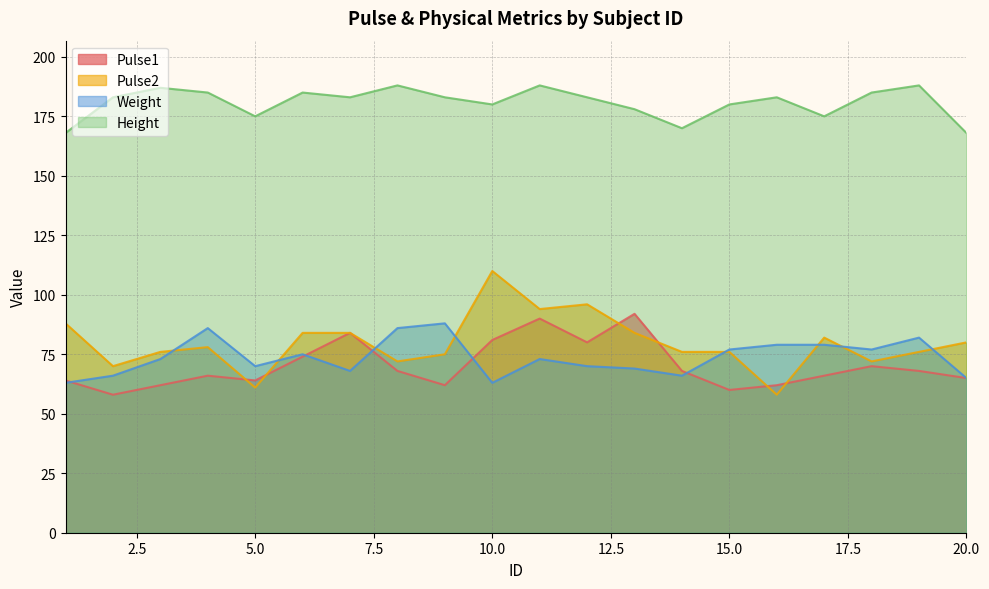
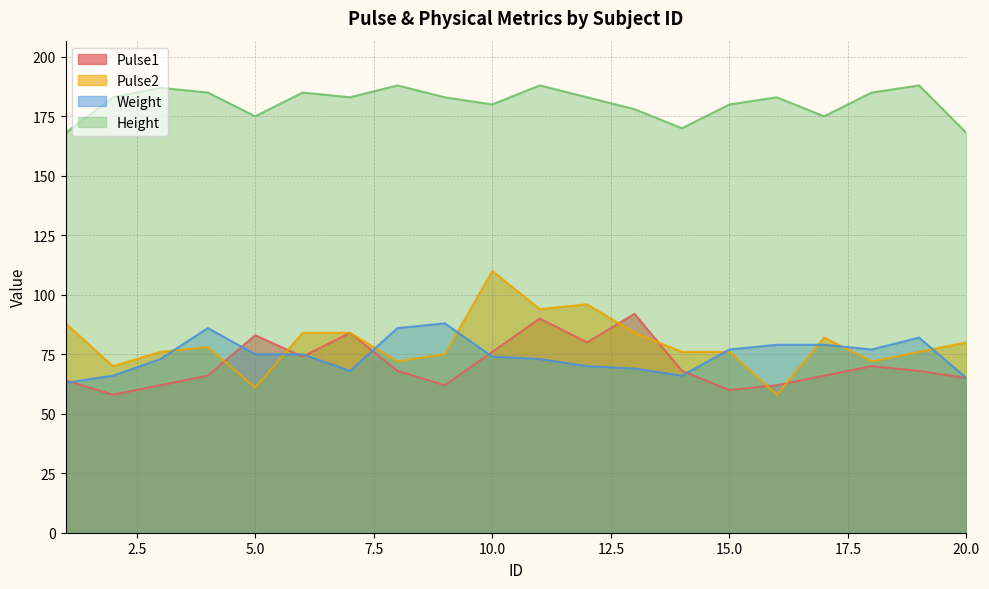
Pulse1, 5.0: 64 -> 83
Weight, 5.0: 70 -> 75
Pulse1, 10.0: 81 -> 76
Weight, 10.0: 63 -> 74
